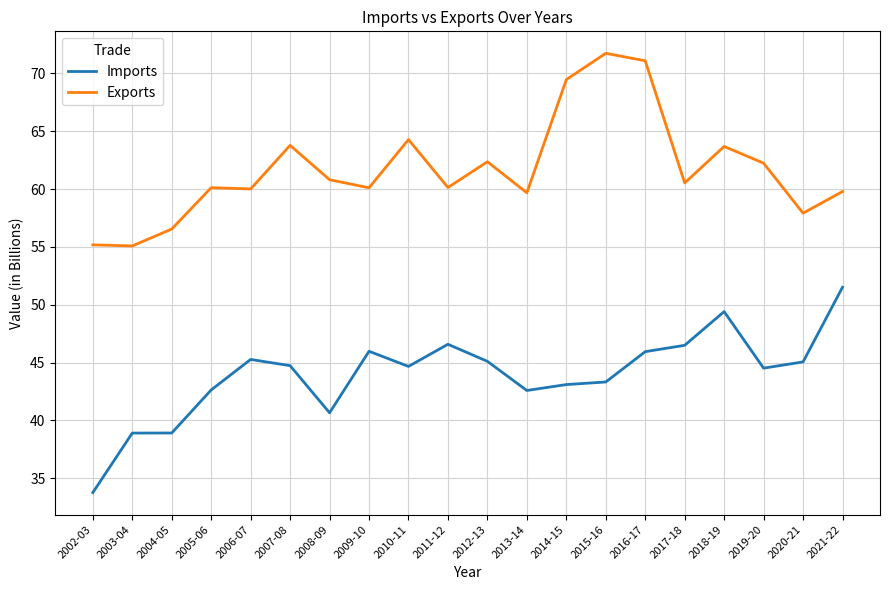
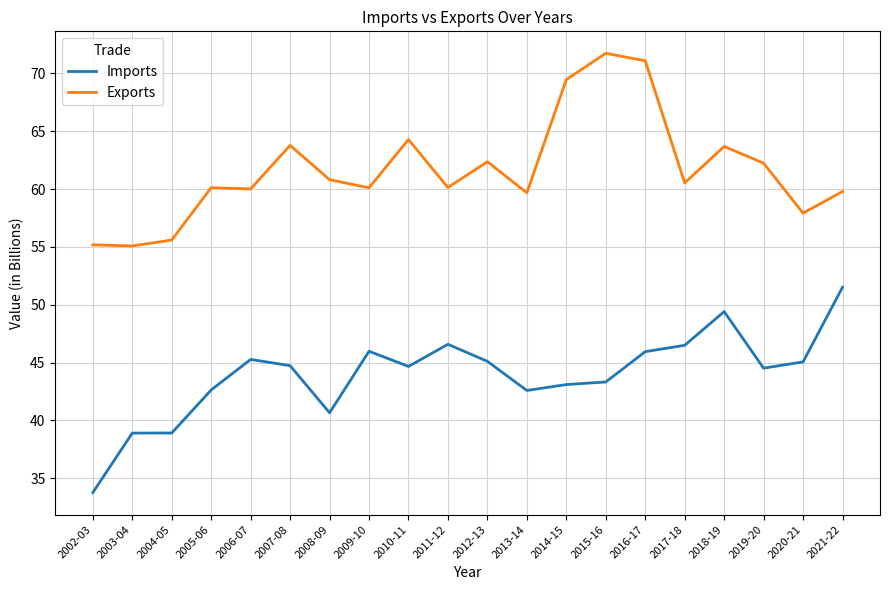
Exports, 2004-05: 56.5 -> 55.6
